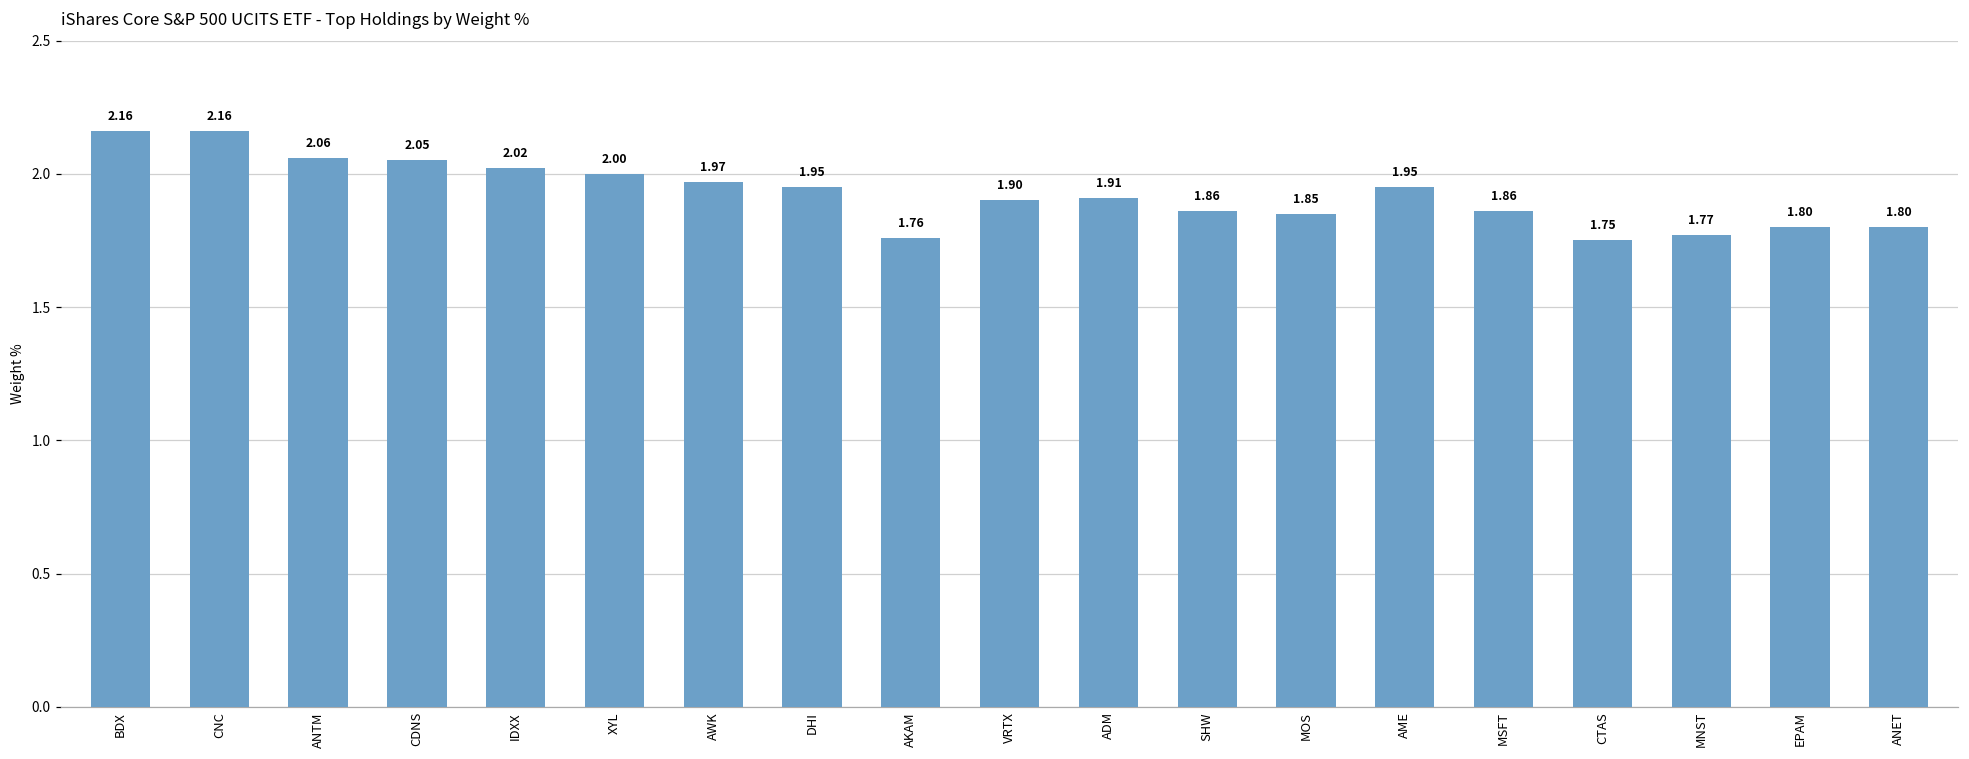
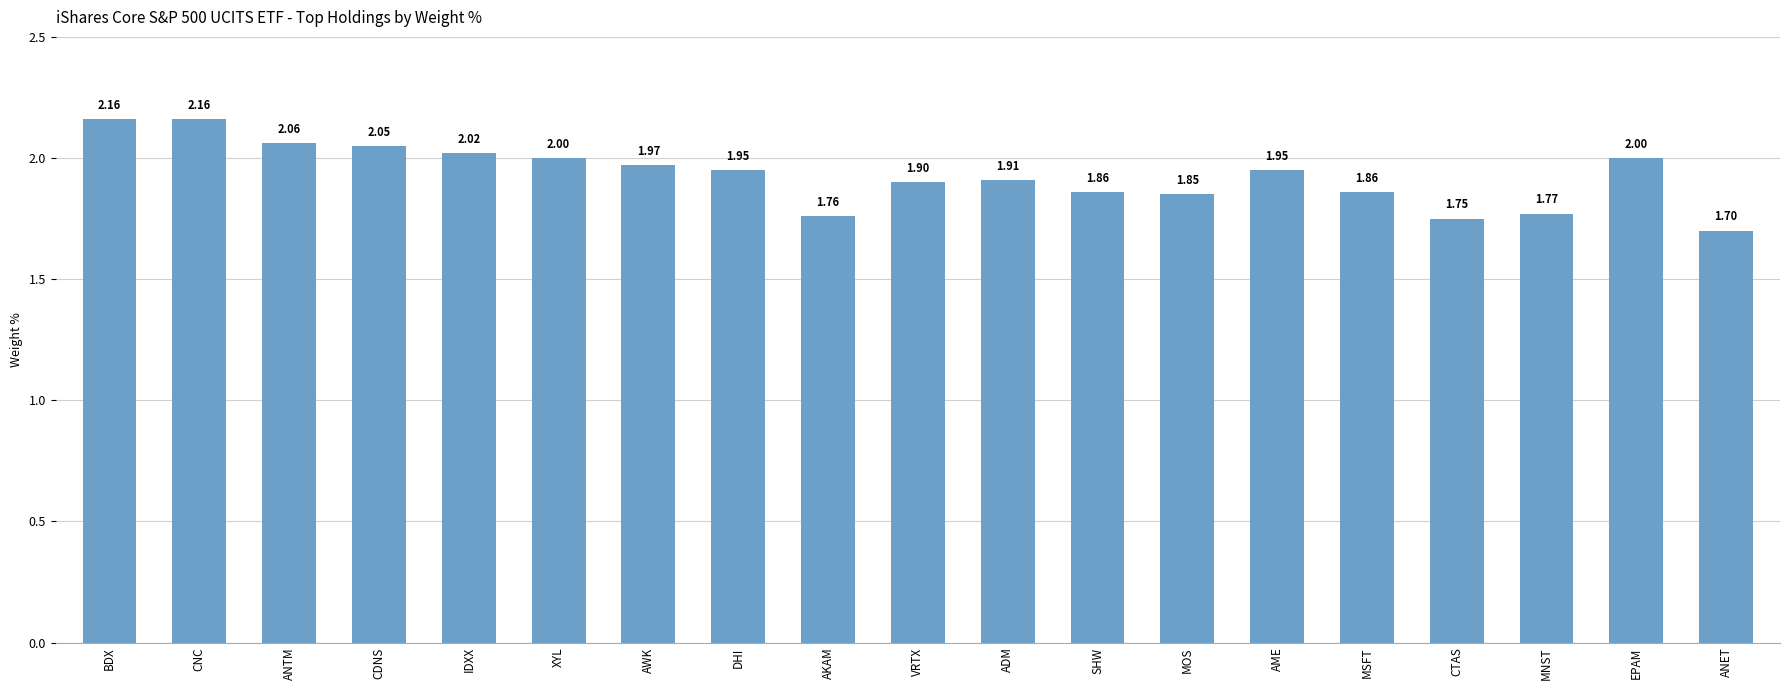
EPAM: 1.80 -> 2.00
ANET: 1.80 -> 1.70
